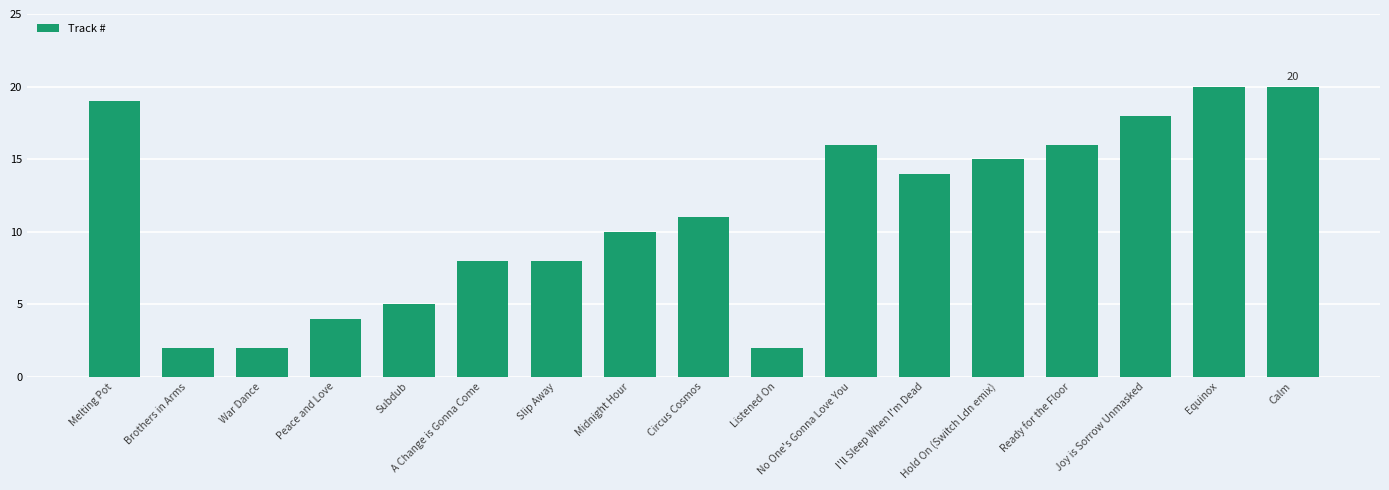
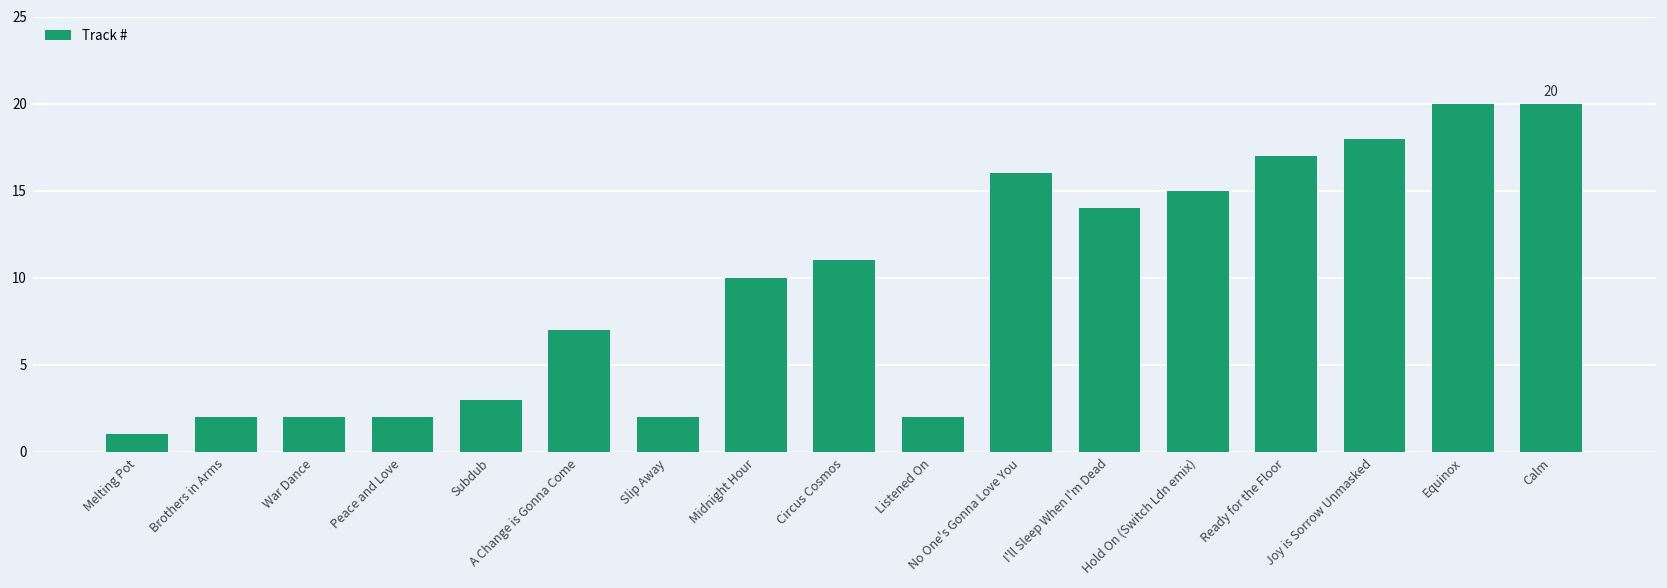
Melting Pot: 19 -> 1
Peace and Love: 4 -> 2
Subdub: 5 -> 3
A Change is Gonna Come: 8 -> 7
Slip Away: 8 -> 2
Ready for the Floor: 16 -> 17
